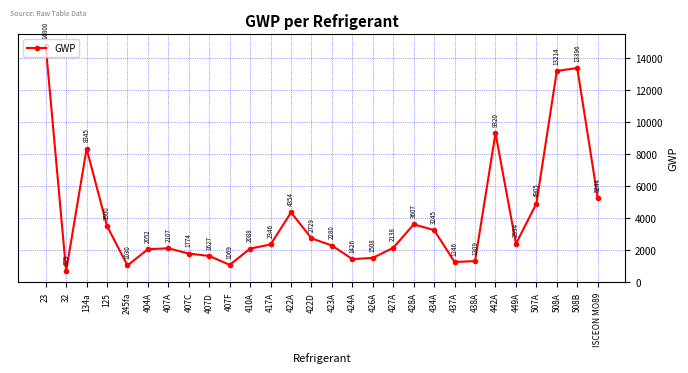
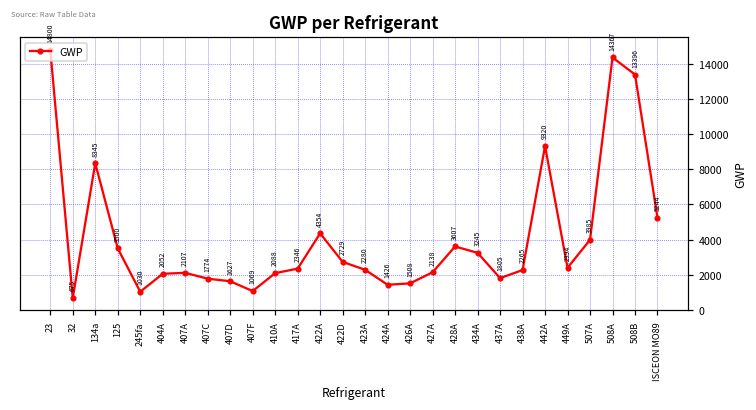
437A: 1246 -> 1805
438A: 1309 -> 2265
507A: 4905 -> 3985
508A: 13214 -> 14367
